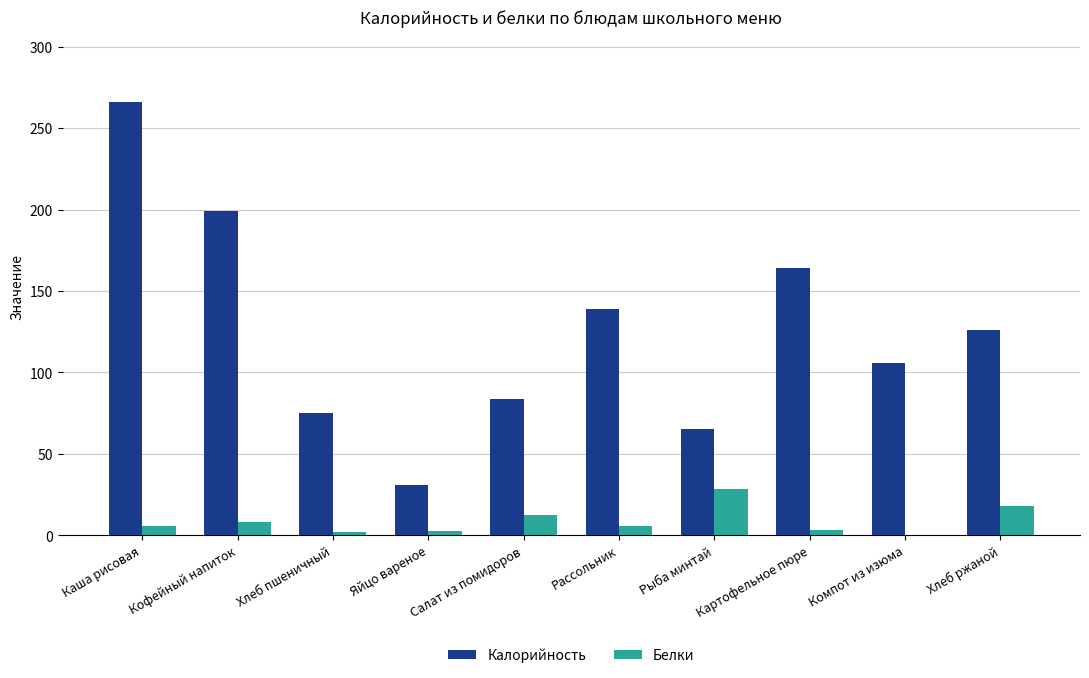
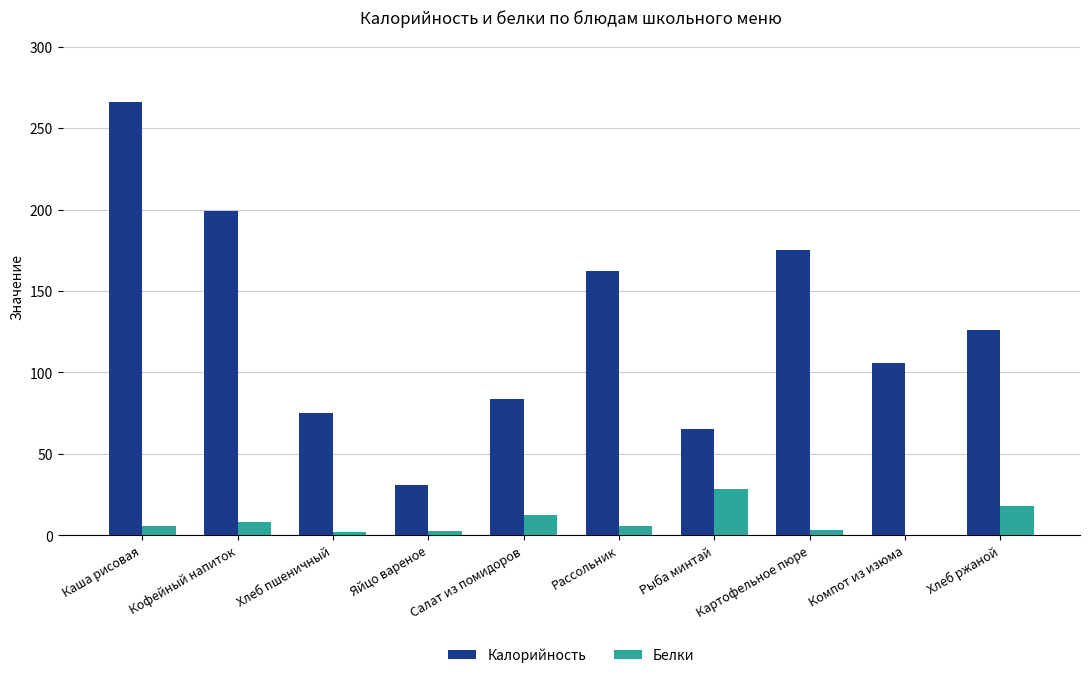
Калорийность, Рассольник: 139 -> 162
Калорийность, Картофельное пюре: 164 -> 175
